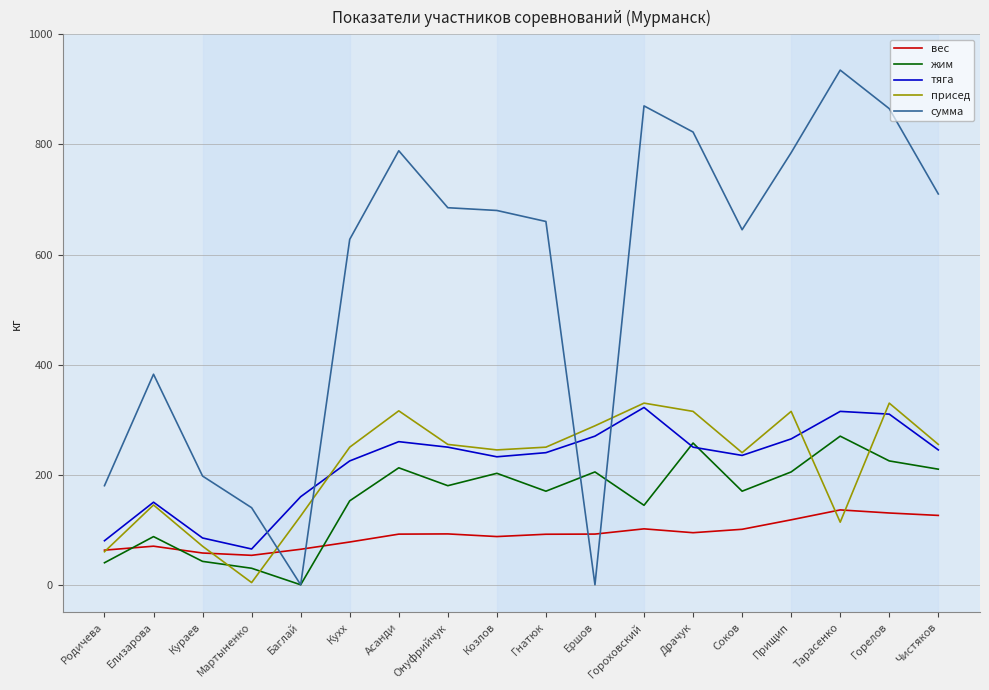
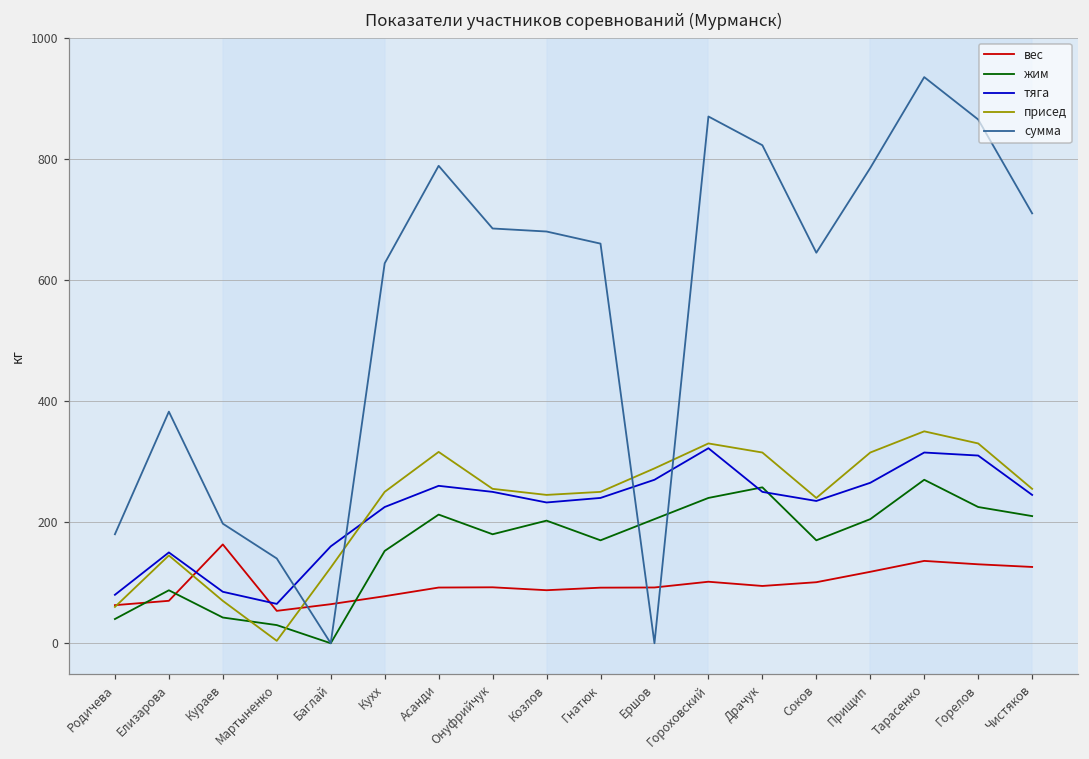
вес, Кураев: 60 -> 160
жим, Гороховский: 140 -> 240
присед, Тарасенко: 110 -> 350
